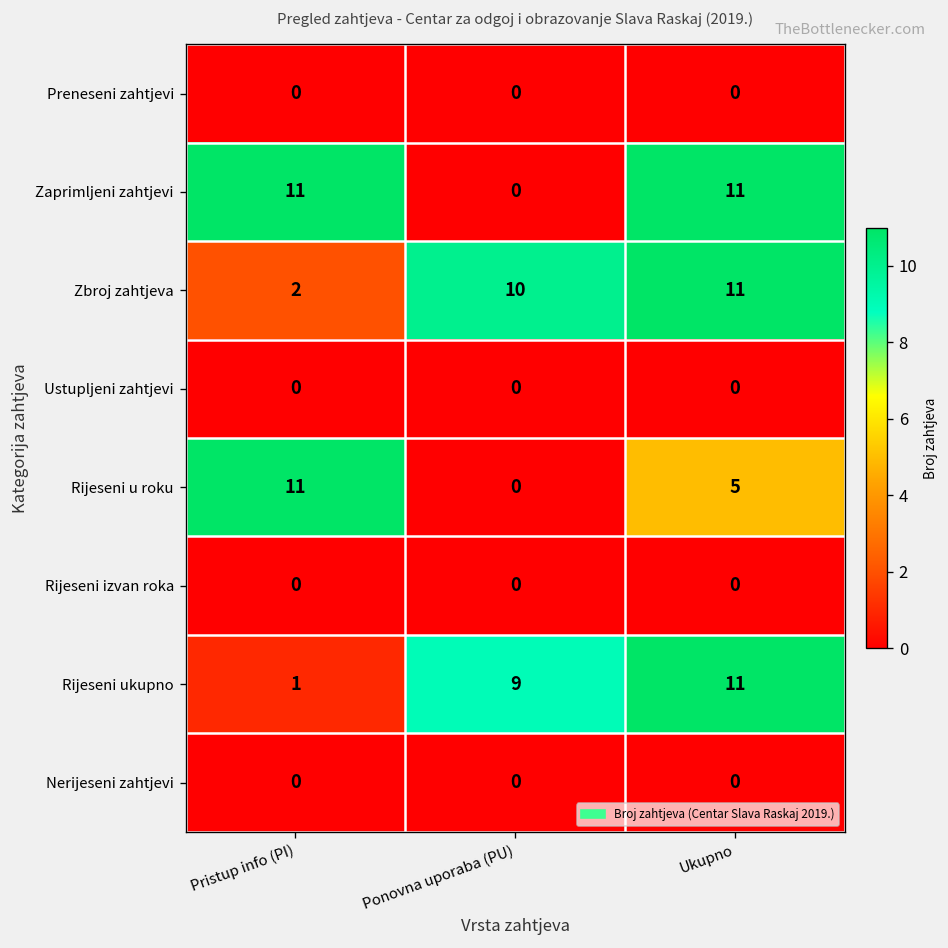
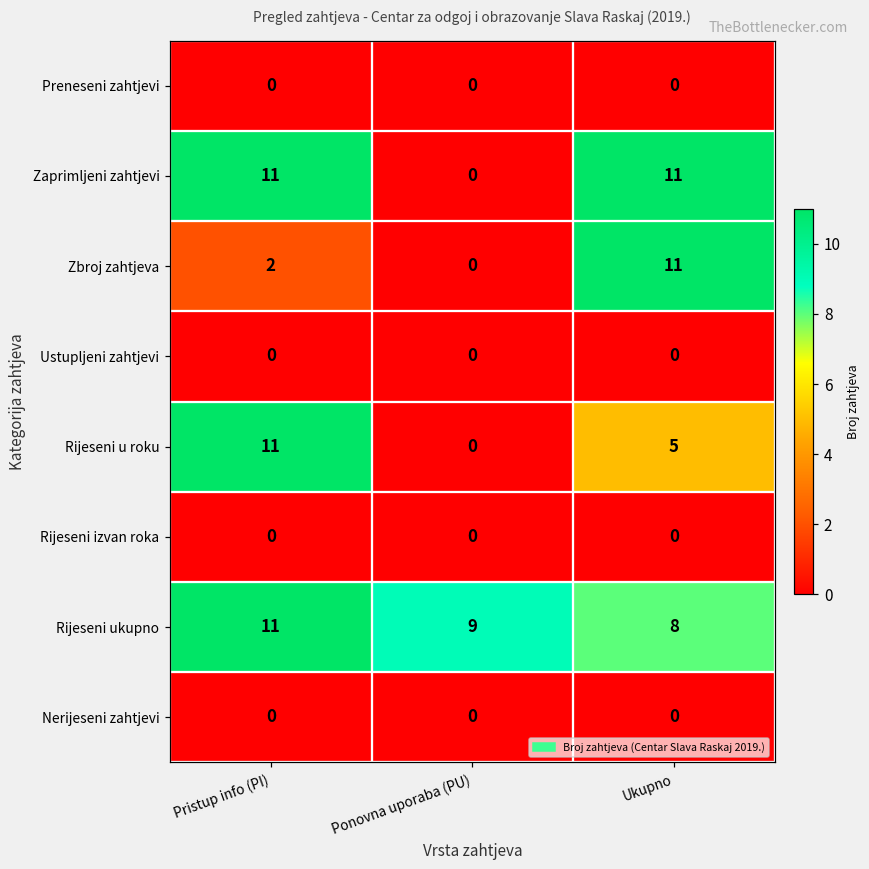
Zbroj zahtjeva, Ponovna uporaba (PU): 10 -> 0
Rijeseni ukupno, Pristup info (PI): 1 -> 11
Rijeseni ukupno, Ukupno: 11 -> 8
